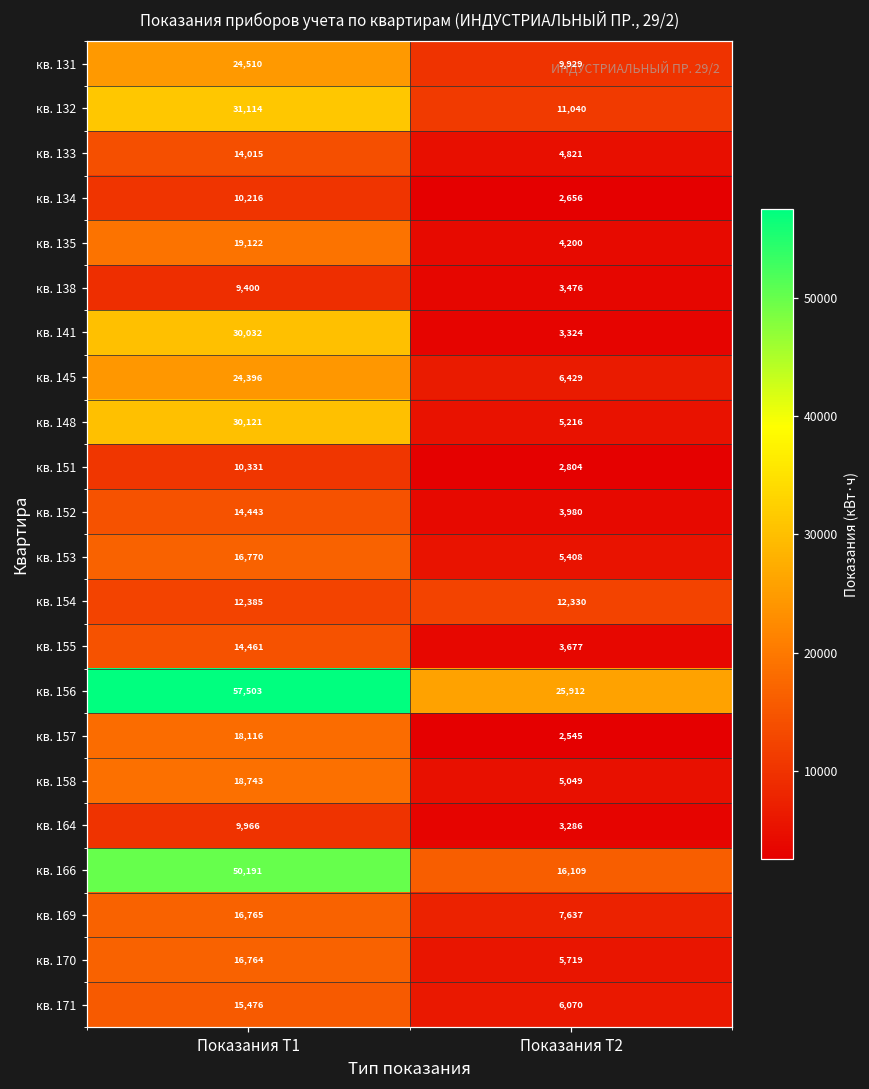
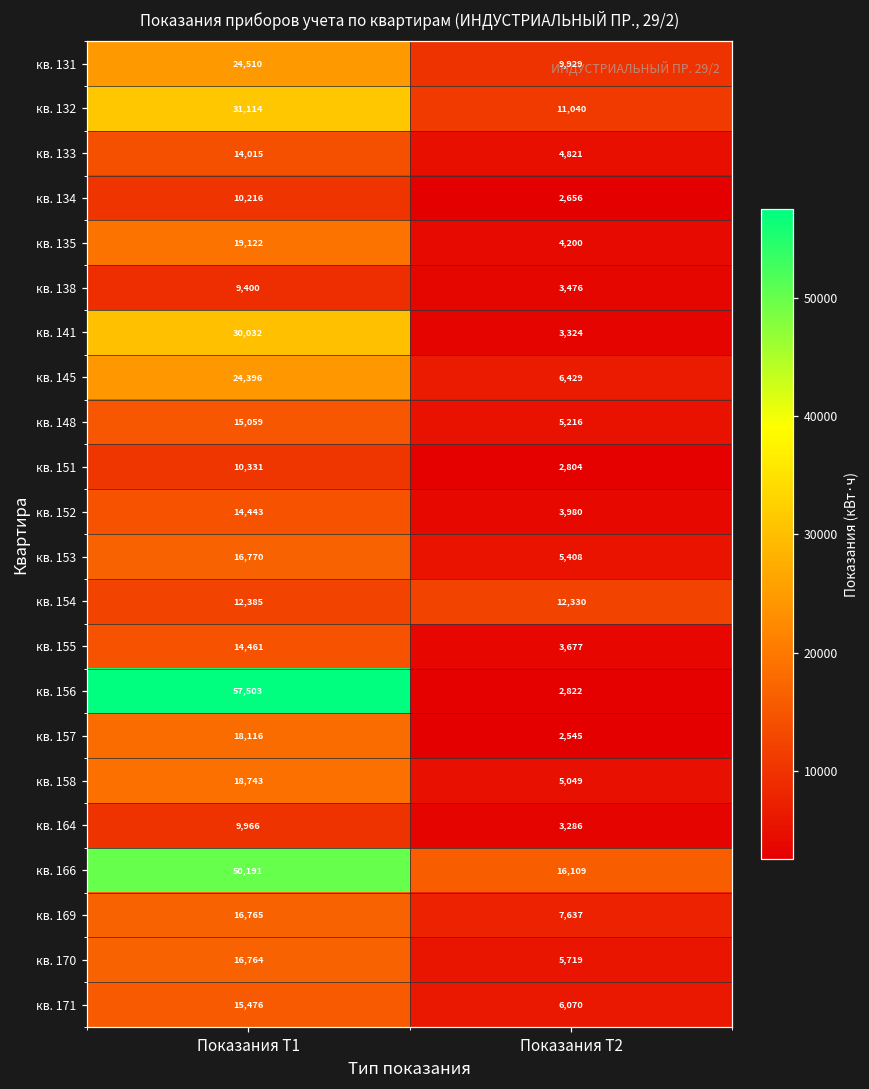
кв. 148, Показания Т1: 30,121 -> 15,059
кв. 156, Показания Т2: 25,912 -> 2,822
